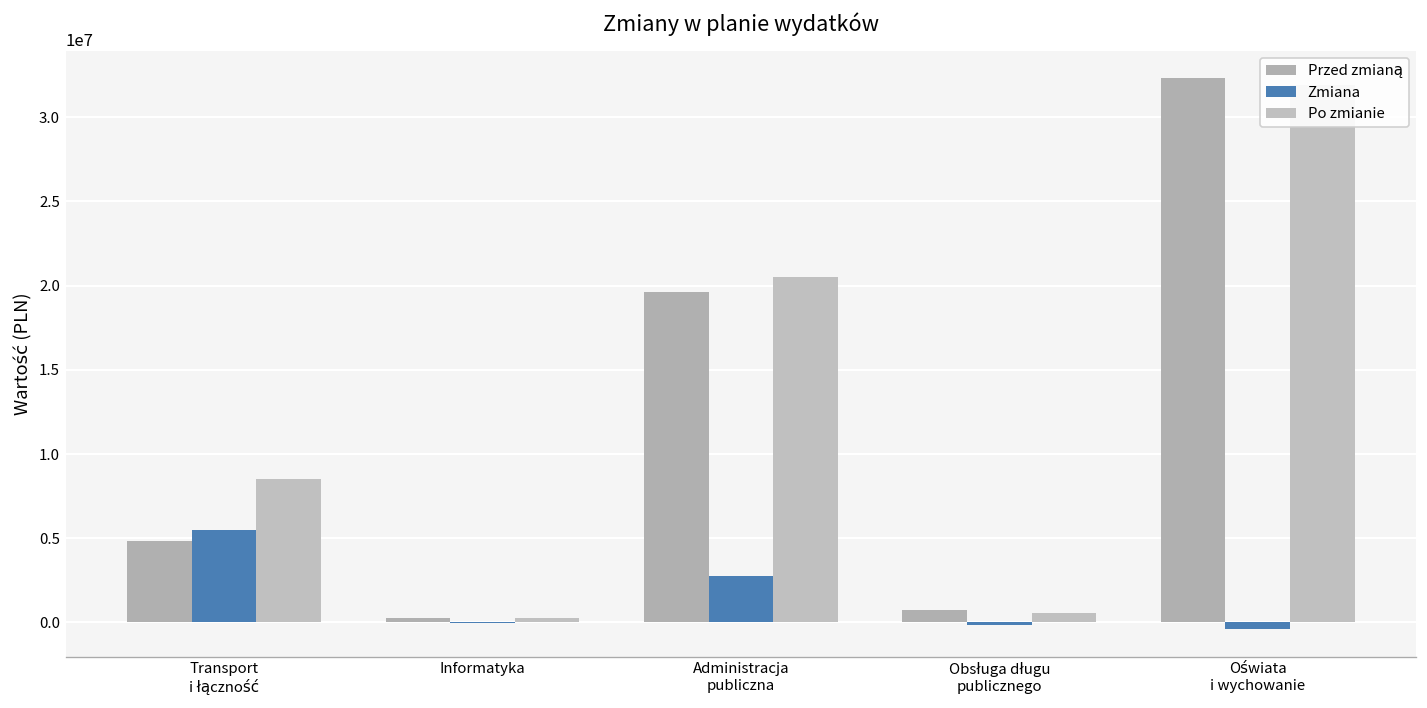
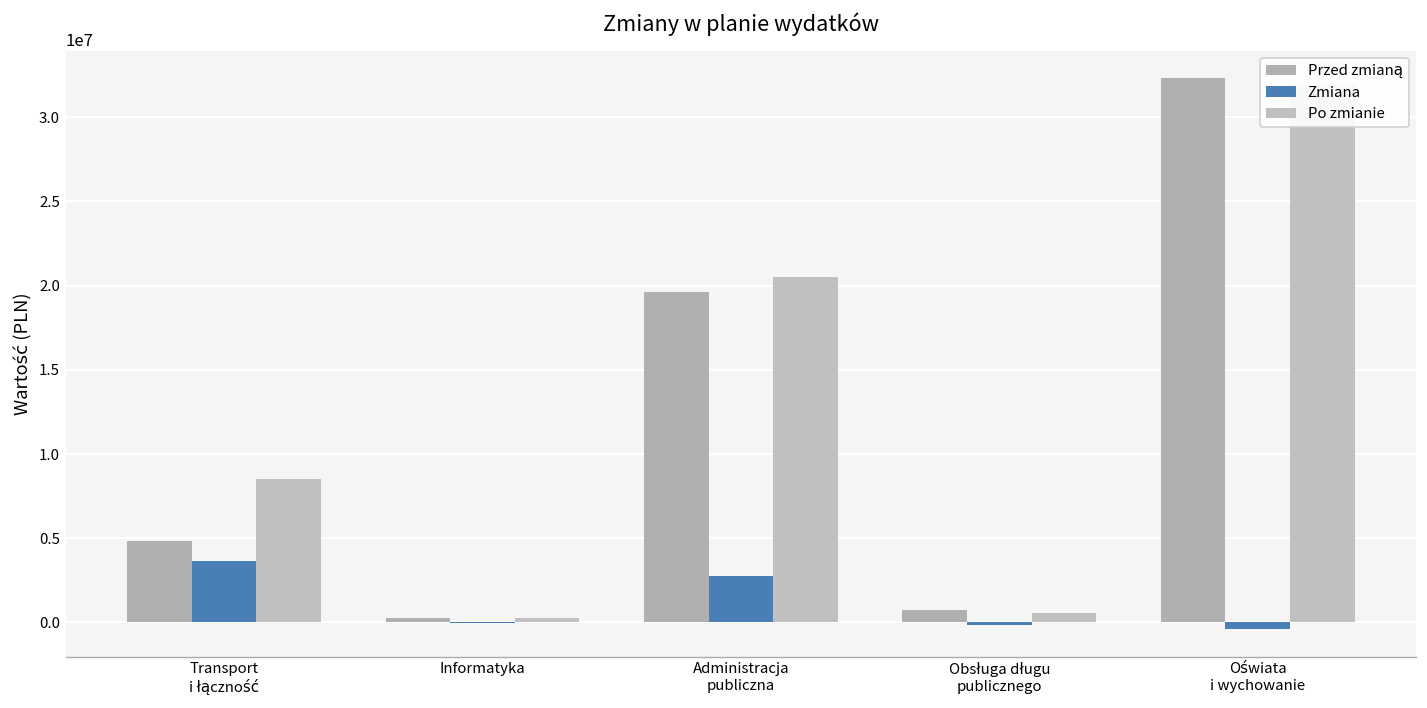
Zmiana, Transport i łączność: 5500000 -> 3600000
